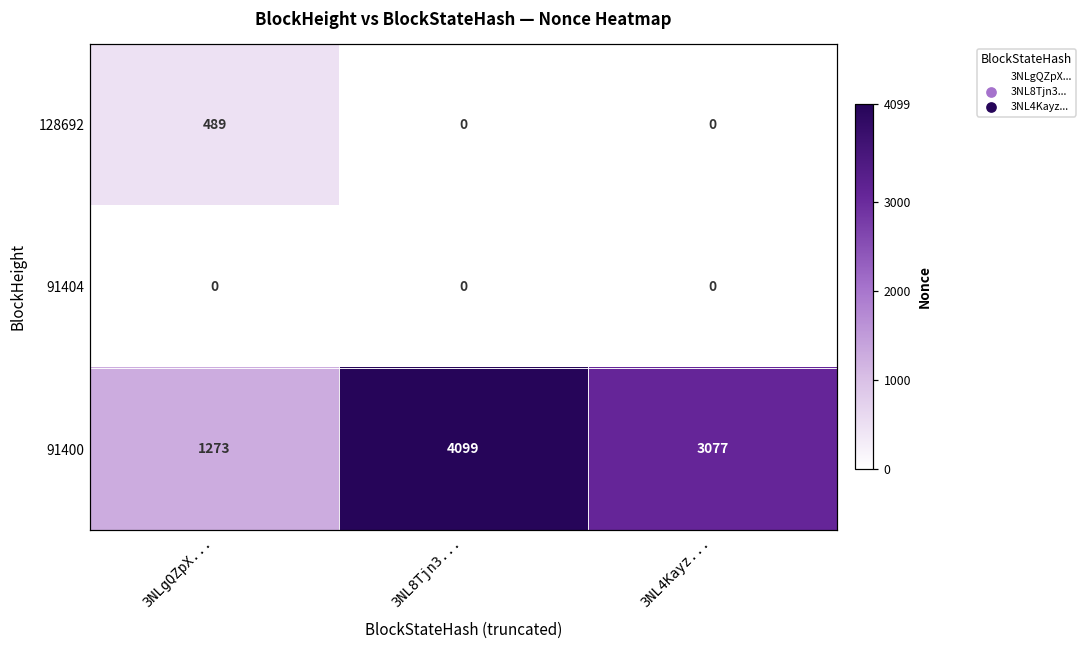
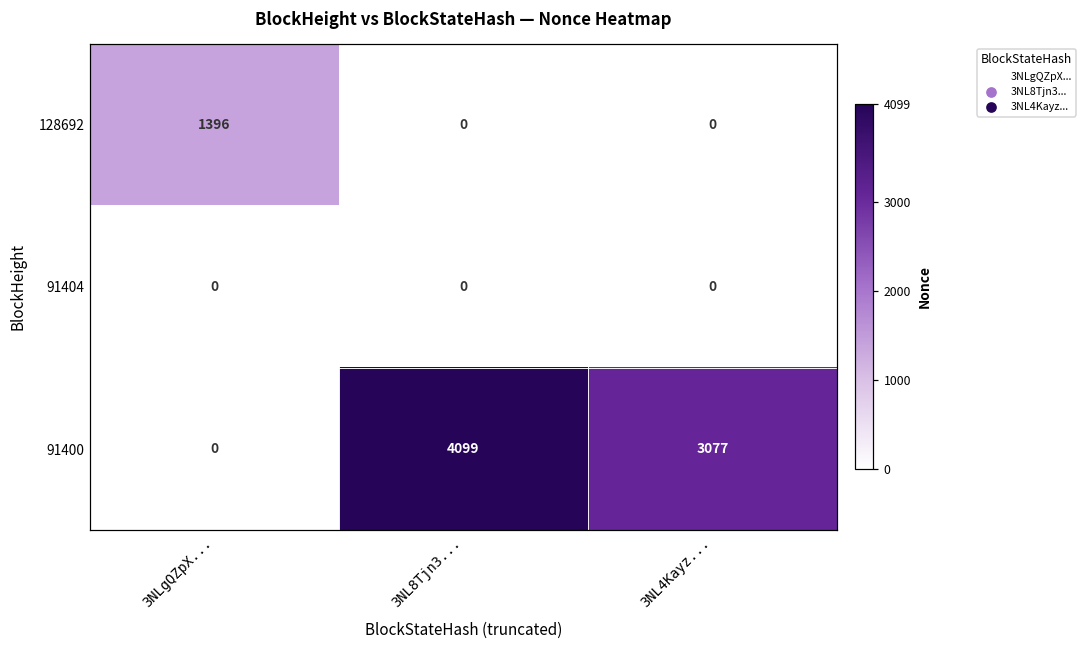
128692, 3NLgQZpX...: 489 -> 1396
91400, 3NLgQZpX...: 1273 -> 0
